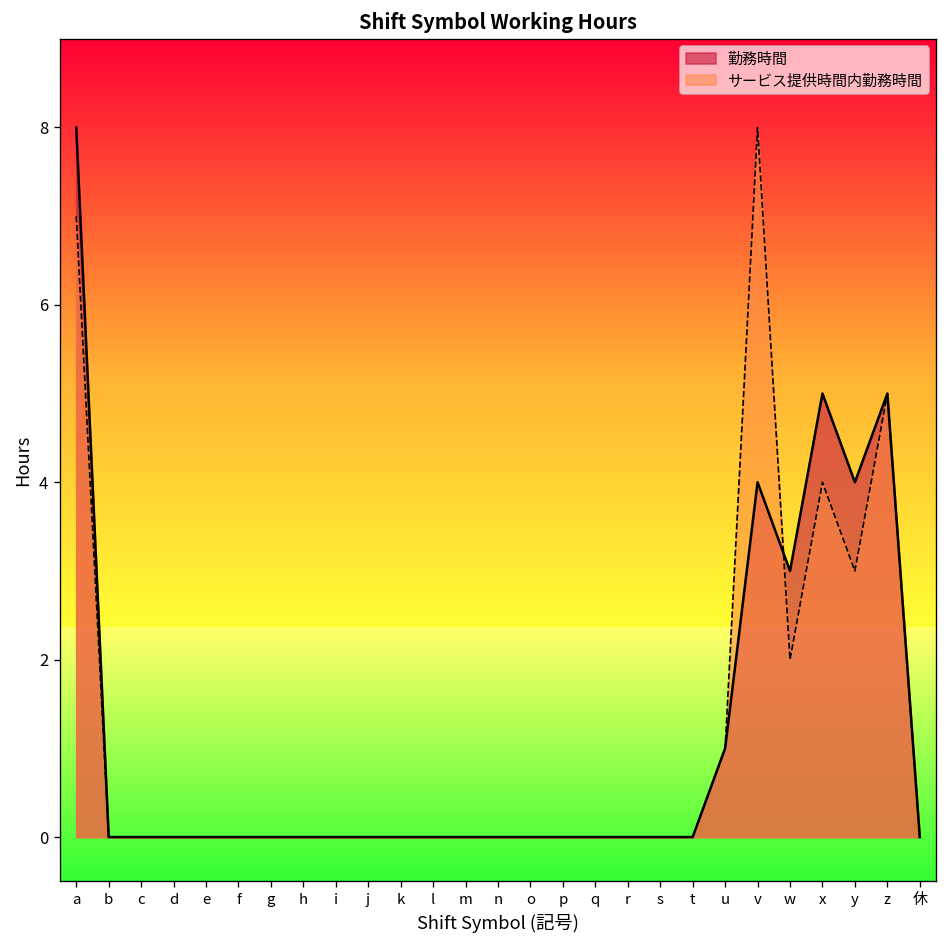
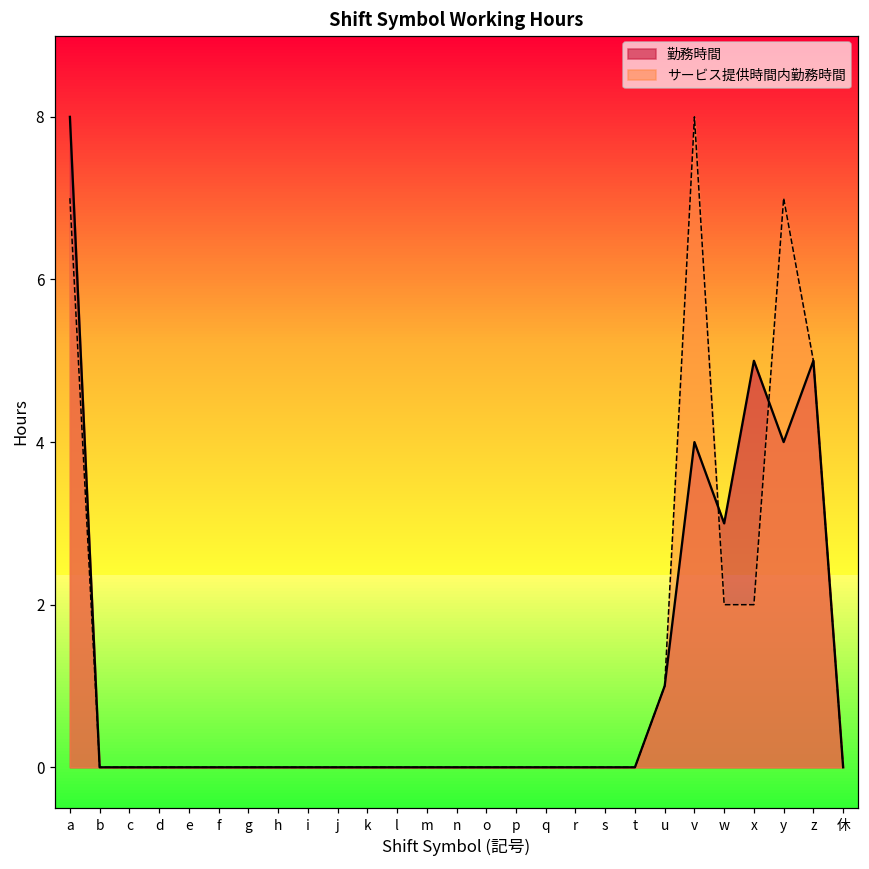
サービス提供時間内勤務時間, x: 4 -> 2
サービス提供時間内勤務時間, y: 3 -> 7
